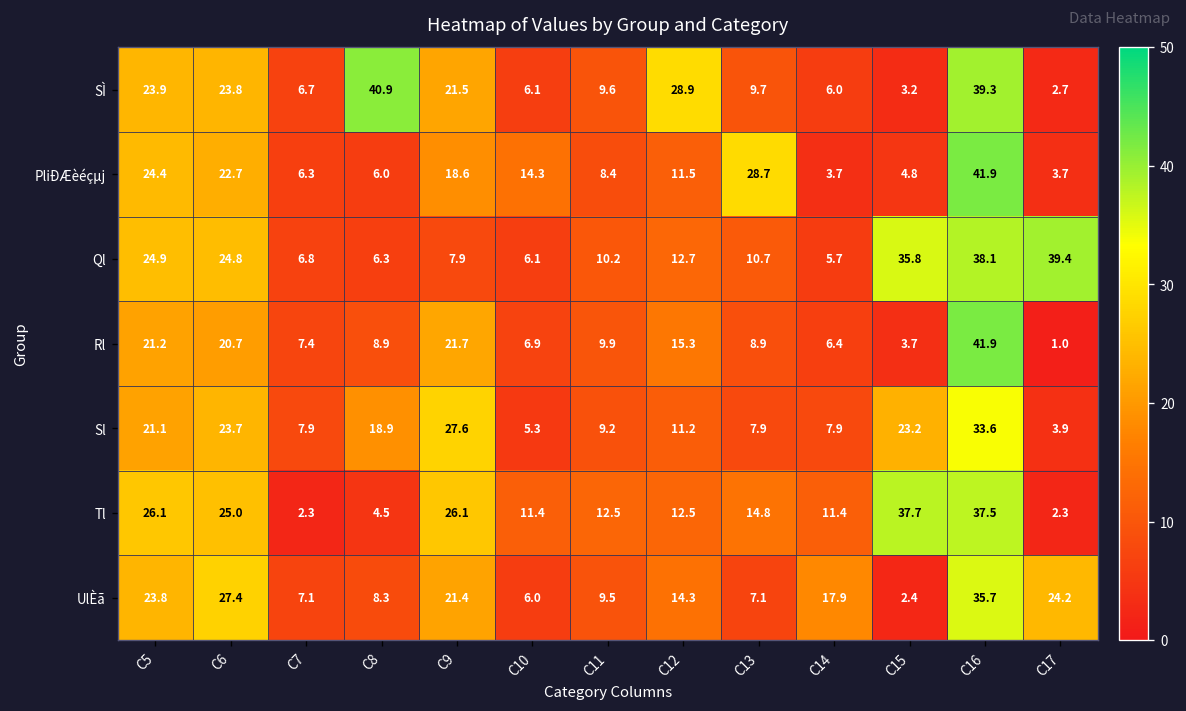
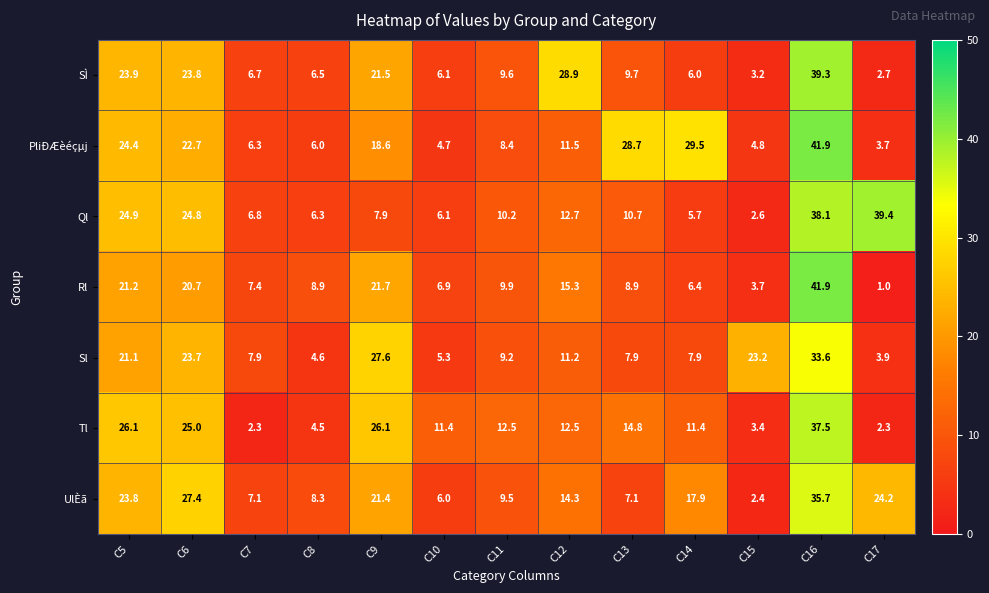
SÌ, C8: 40.9 -> 6.5
PliÐÆèéçµj, C10: 14.3 -> 4.7
PliÐÆèéçµj, C14: 3.7 -> 29.5
Ql, C15: 35.8 -> 2.6
Sl, C8: 18.9 -> 4.6
Tl, C15: 37.7 -> 3.4
